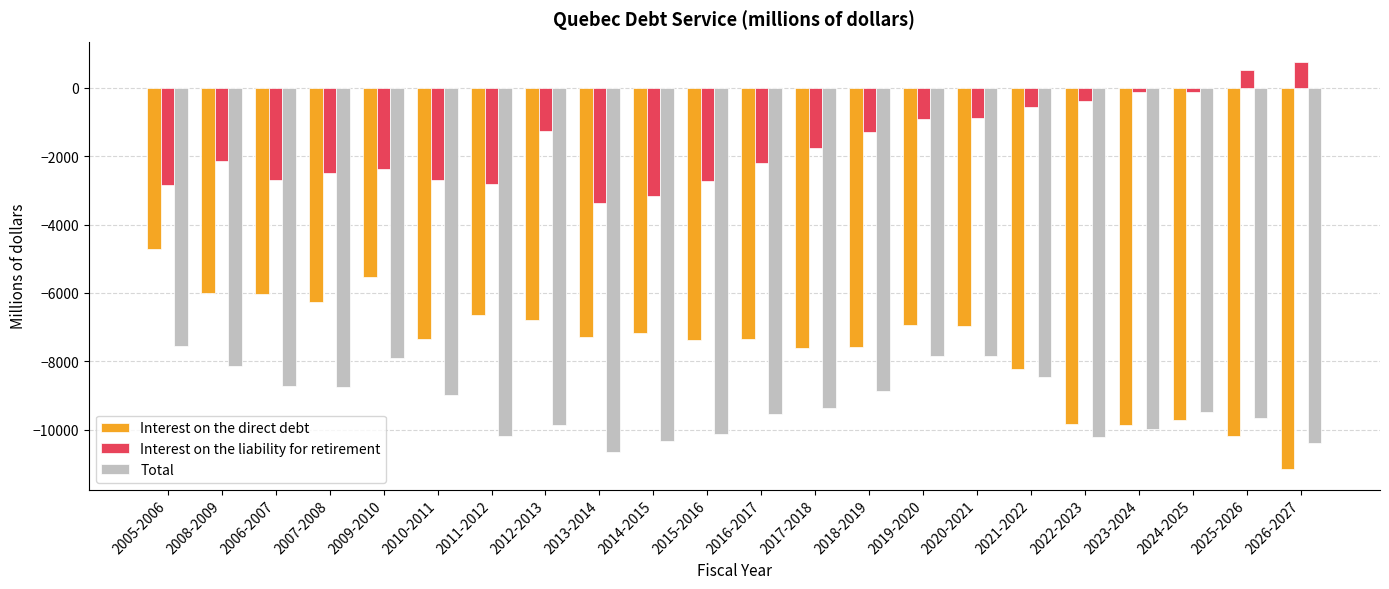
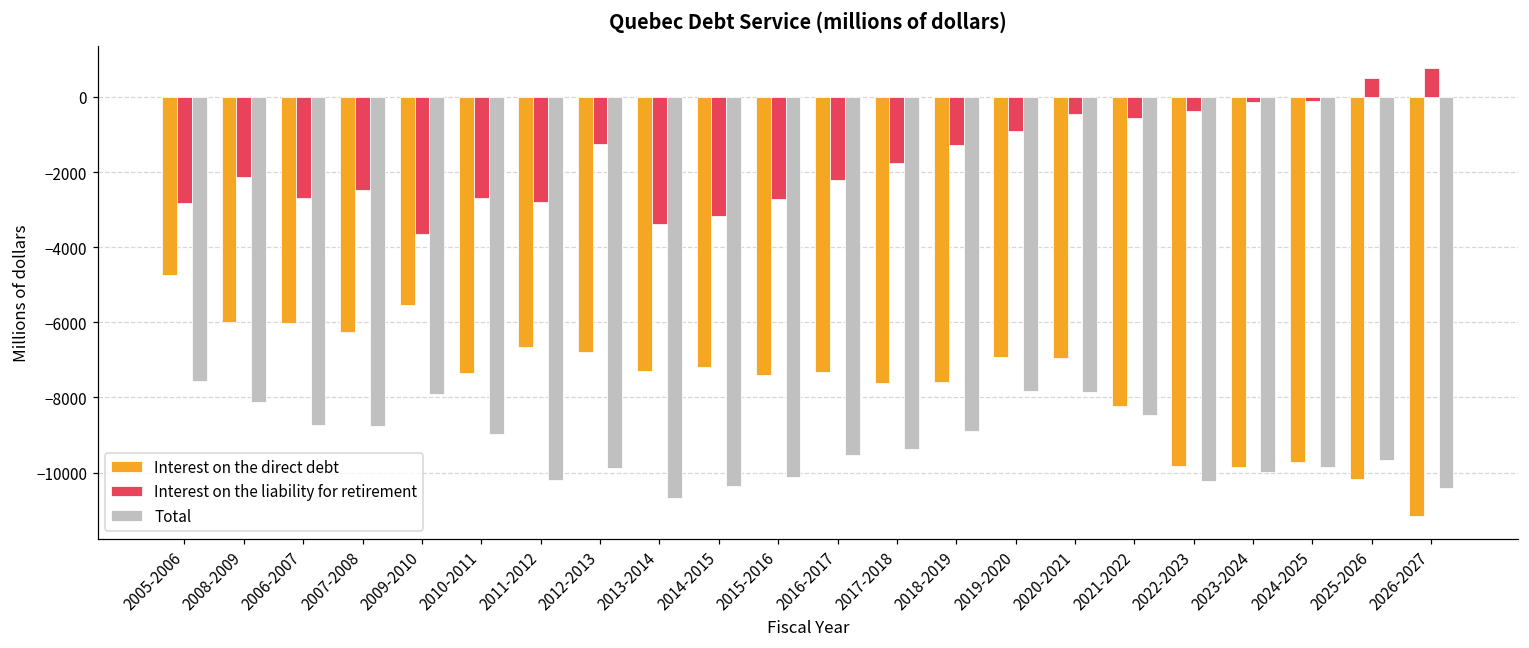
Interest on the liability for retirement, 2009-2010: -2400 -> -3600
Interest on the liability for retirement, 2020-2021: -900 -> -500
Total, 2024-2025: -9500 -> -9900
